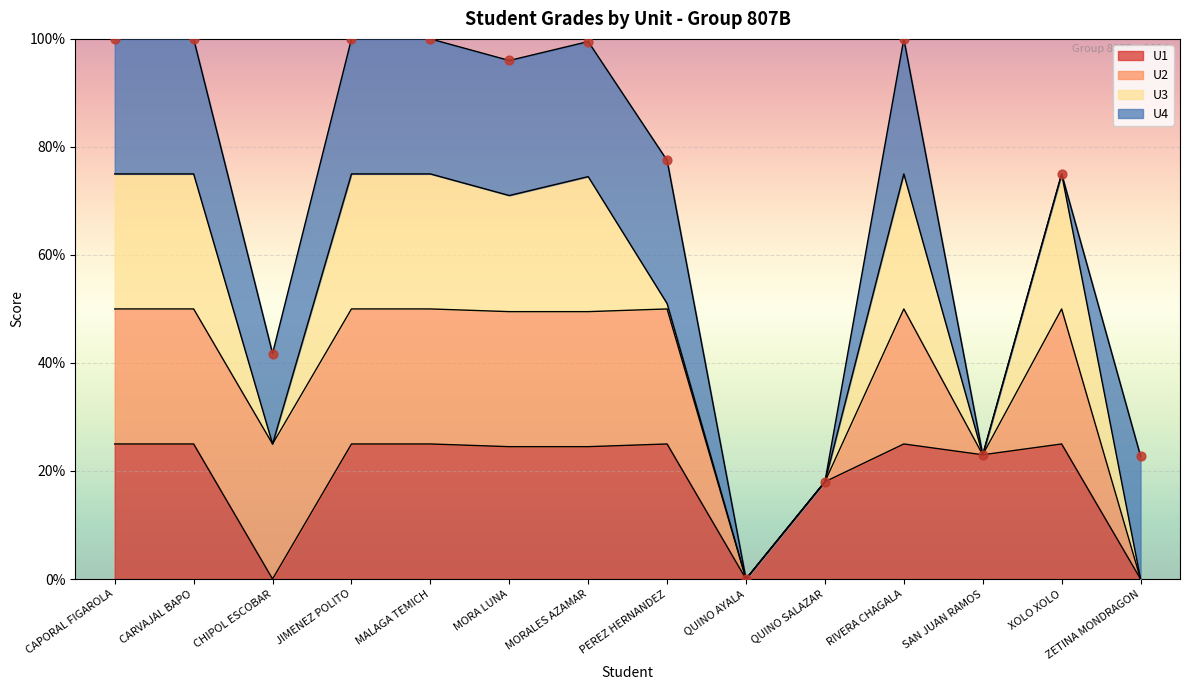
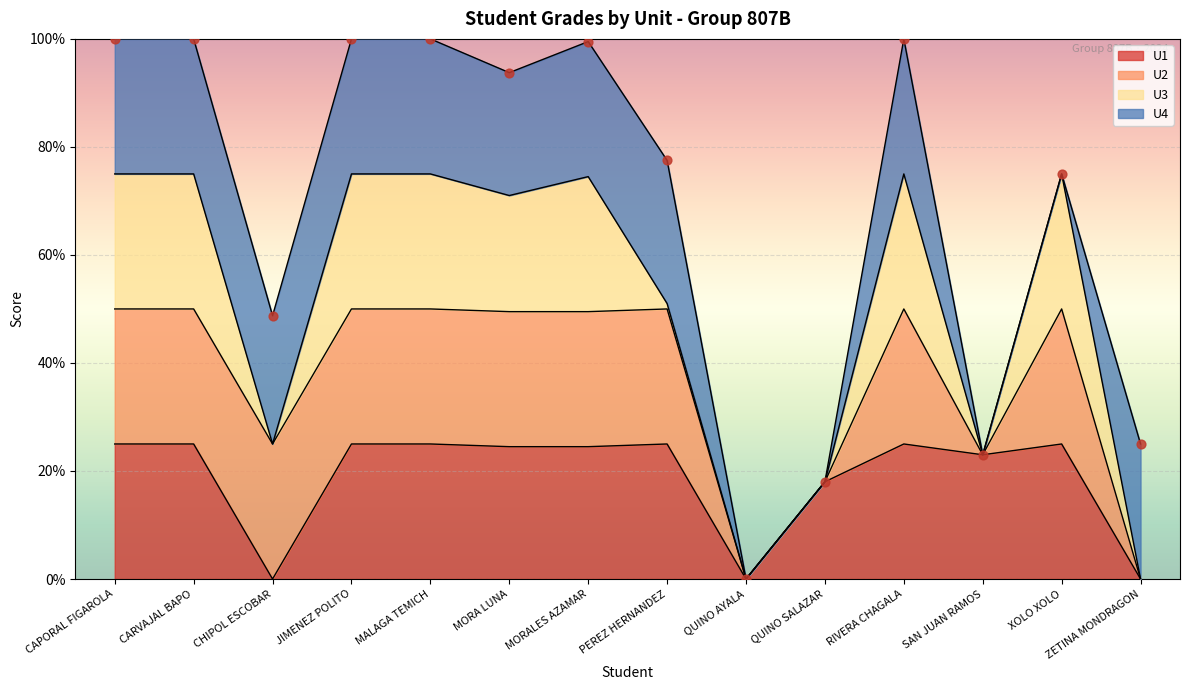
U4, CHIPOL ESCOBAR: 17% -> 24%
U4, MORA LUNA: 25% -> 23%
U4, ZETINA MONDRAGON: 23% -> 25%
